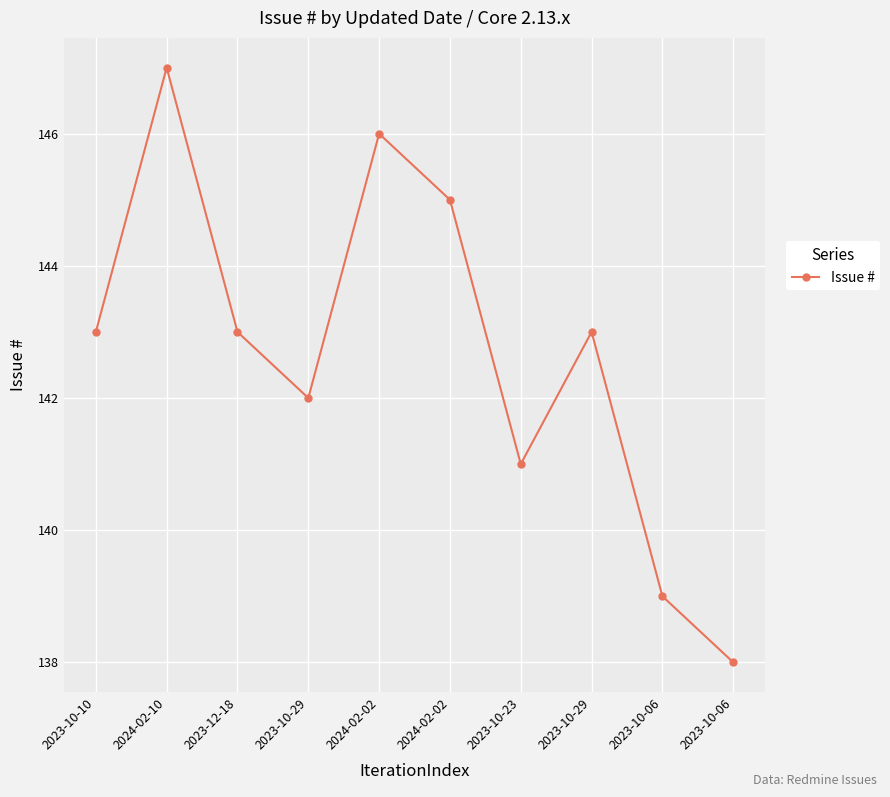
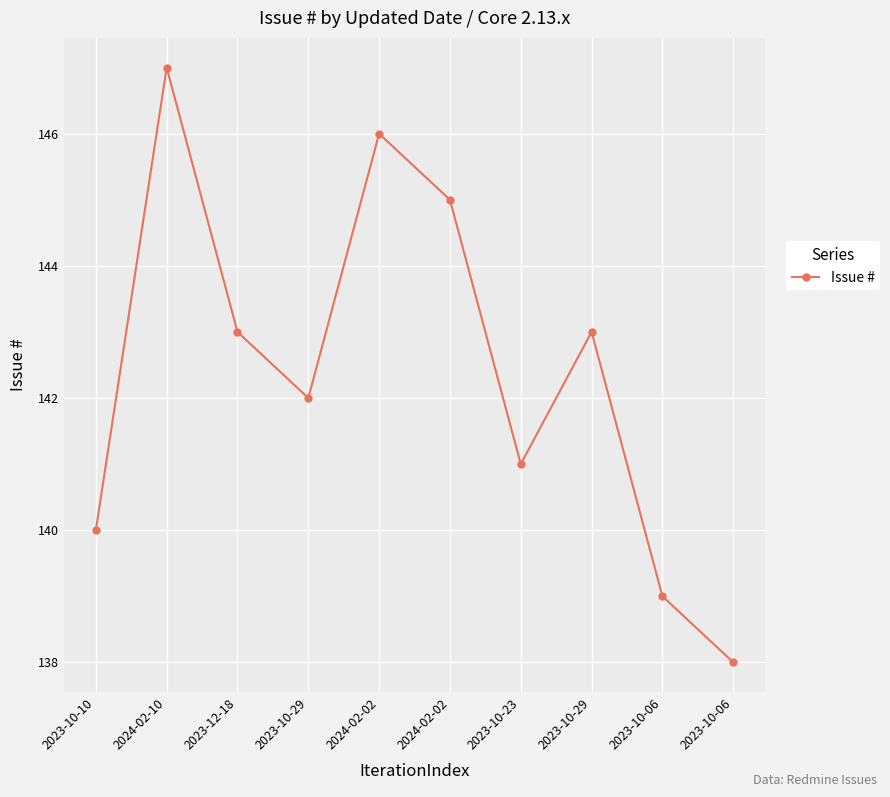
2023-10-10: 143 -> 140
